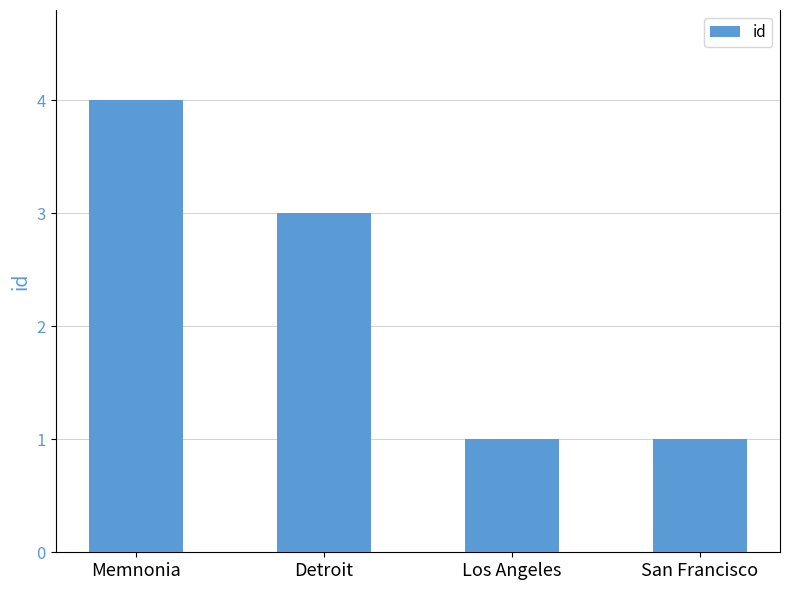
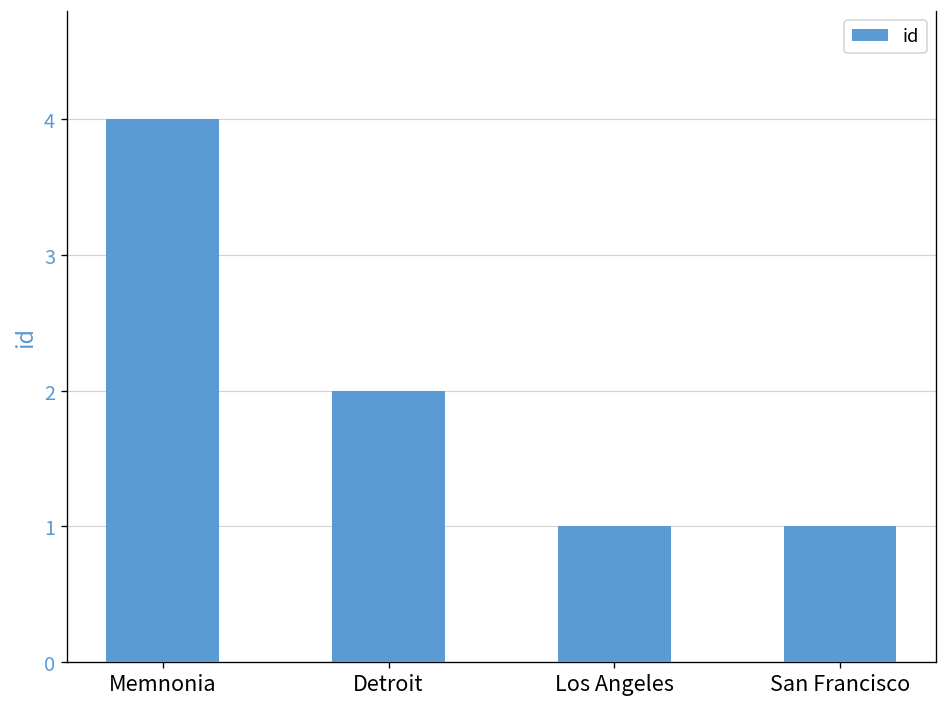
Detroit: 3 -> 2
